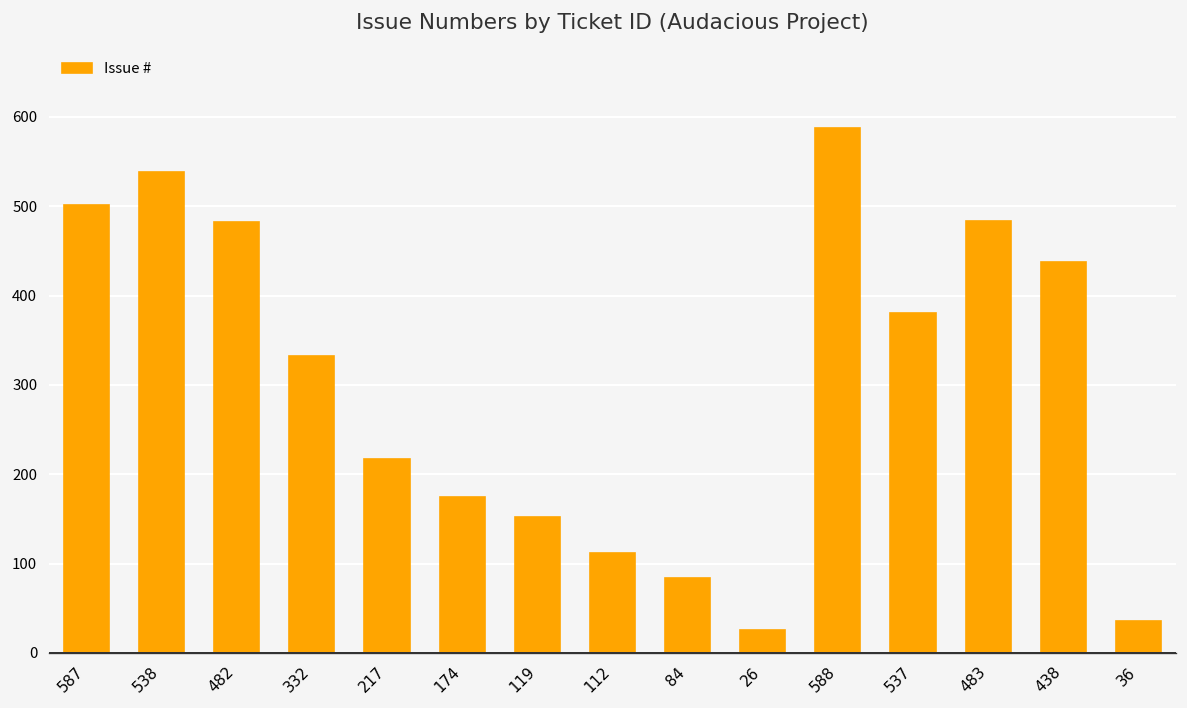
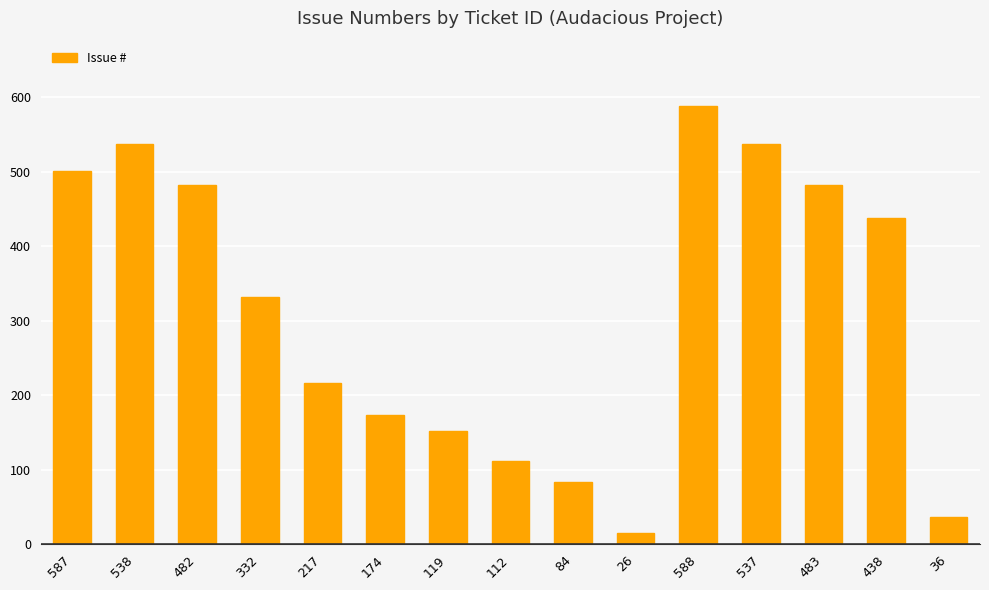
26: 30 -> 20
537: 380 -> 540
